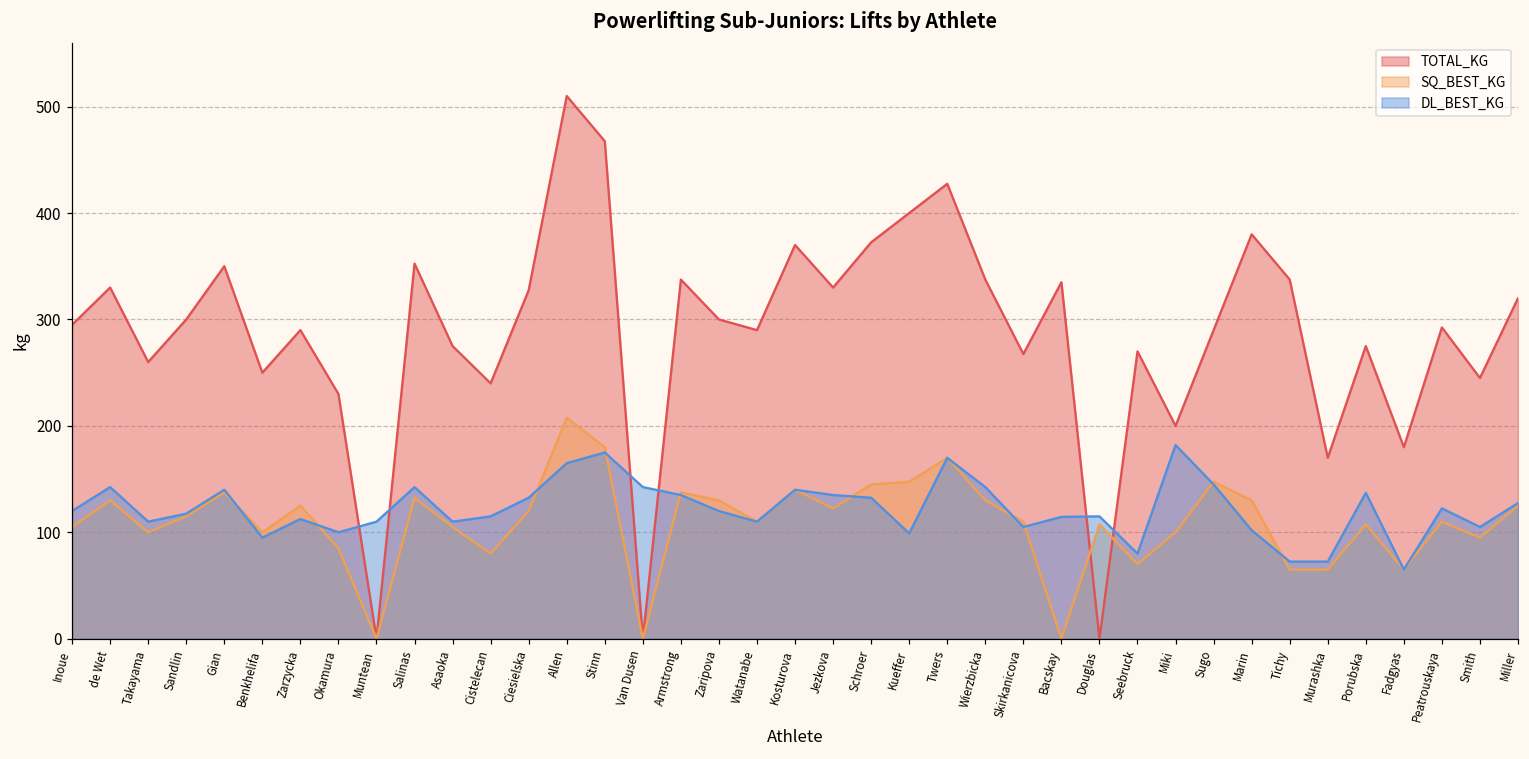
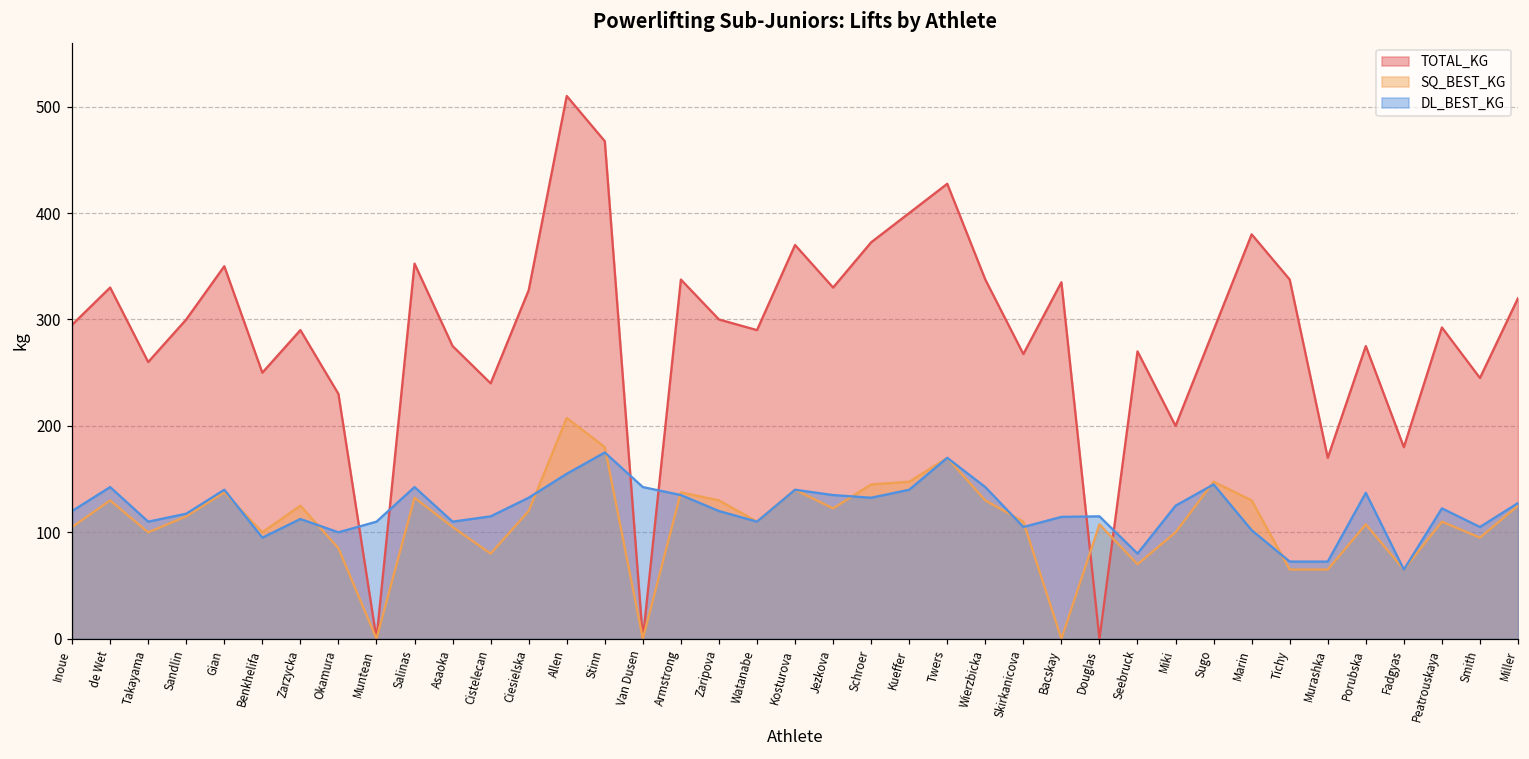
DL_BEST_KG, Allen: 170 -> 160
DL_BEST_KG, Kueffer: 100 -> 140
DL_BEST_KG, Miki: 180 -> 130
